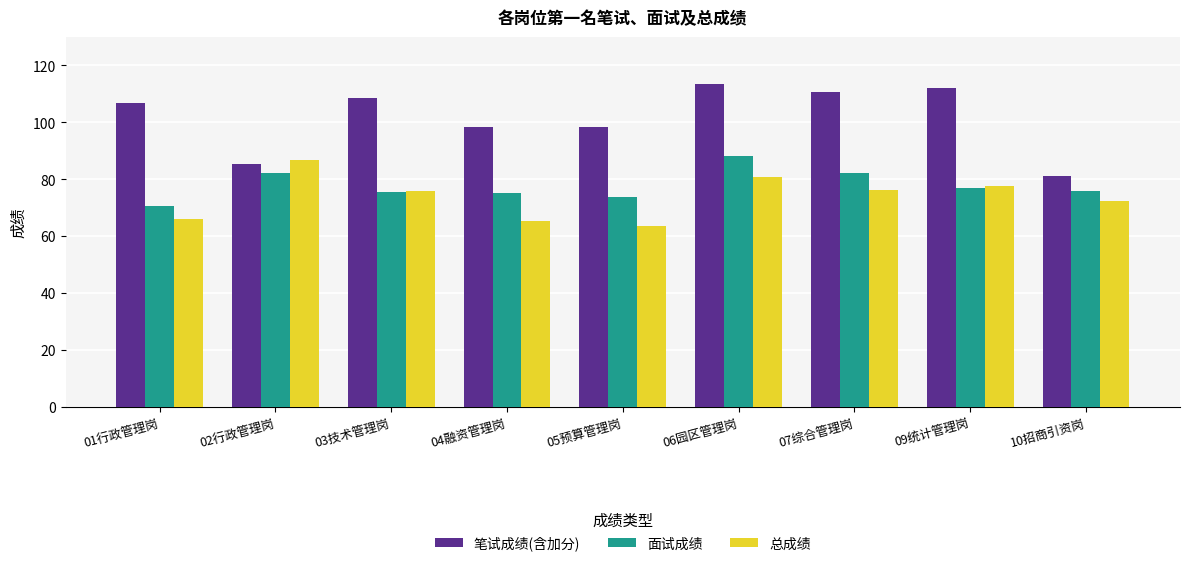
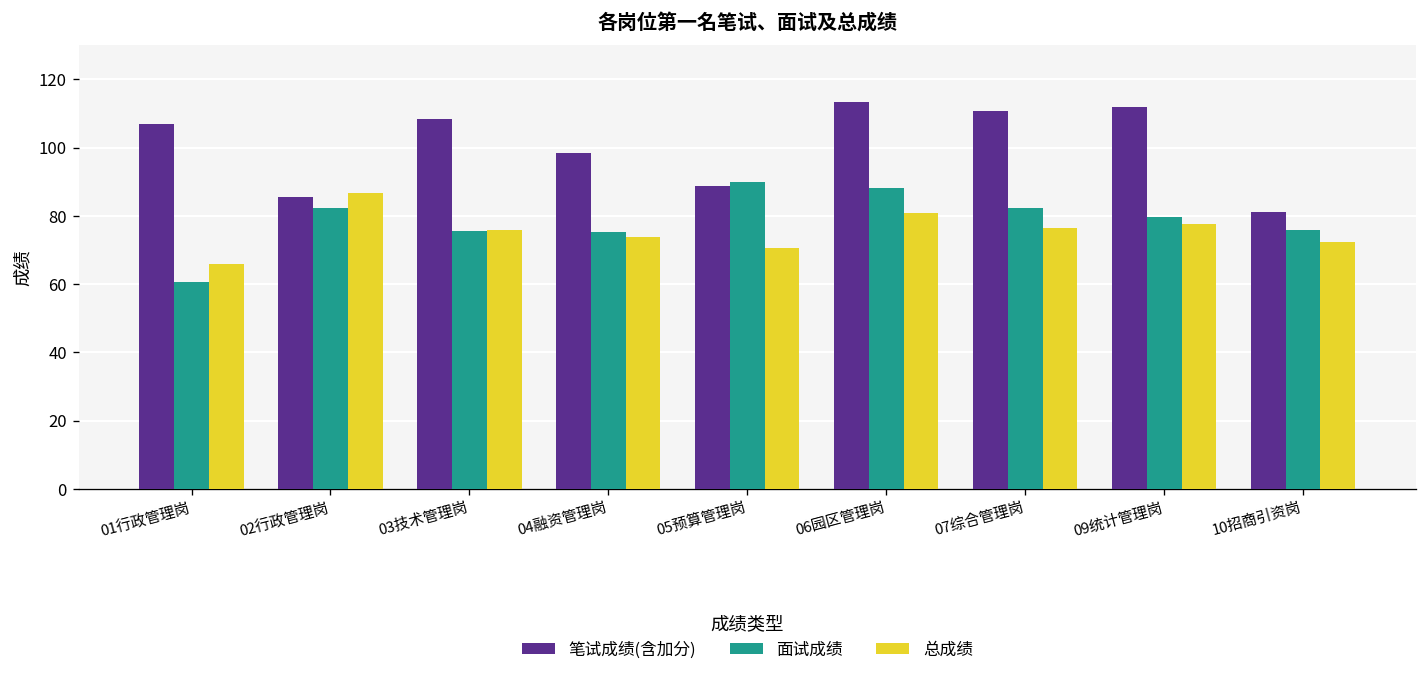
面试成绩, 01行政管理岗: 71 -> 61
总成绩, 04融资管理岗: 65 -> 74
笔试成绩(含加分), 05预算管理岗: 98 -> 89
面试成绩, 05预算管理岗: 74 -> 90
总成绩, 05预算管理岗: 64 -> 70
面试成绩, 09统计管理岗: 77 -> 80
